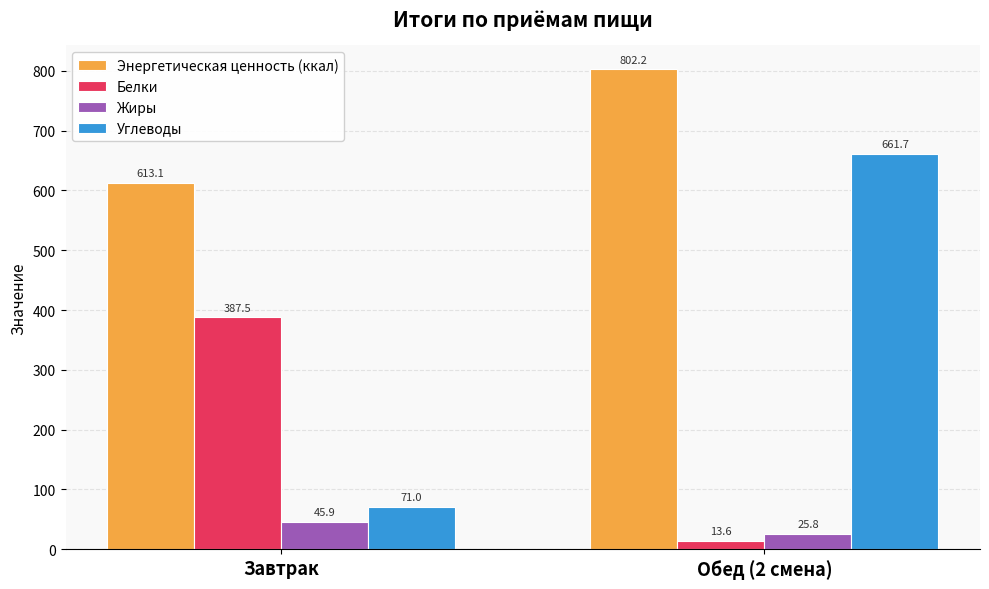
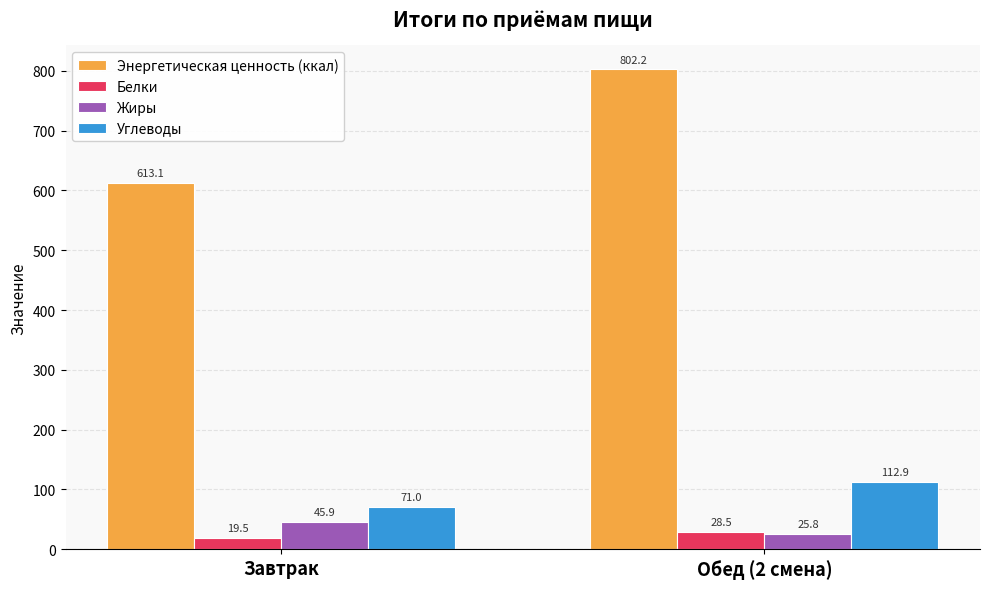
Белки, Завтрак: 387.5 -> 19.5
Белки, Обед (2 смена): 13.6 -> 28.5
Углеводы, Обед (2 смена): 661.7 -> 112.9
